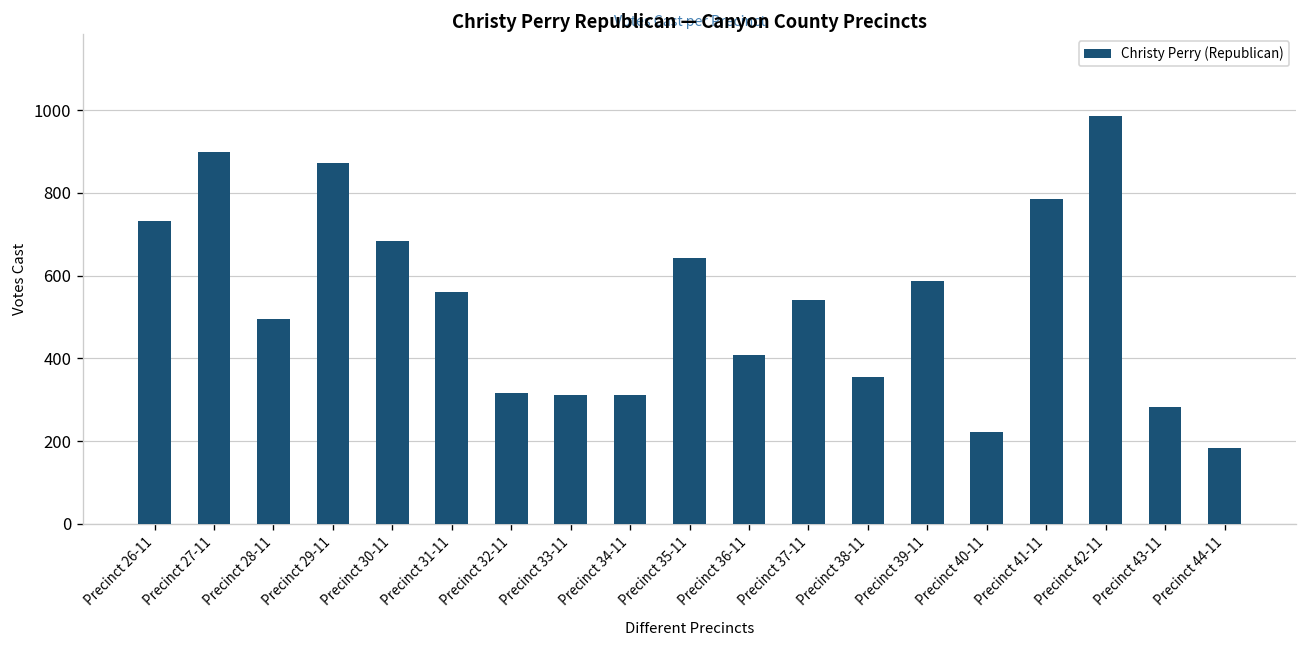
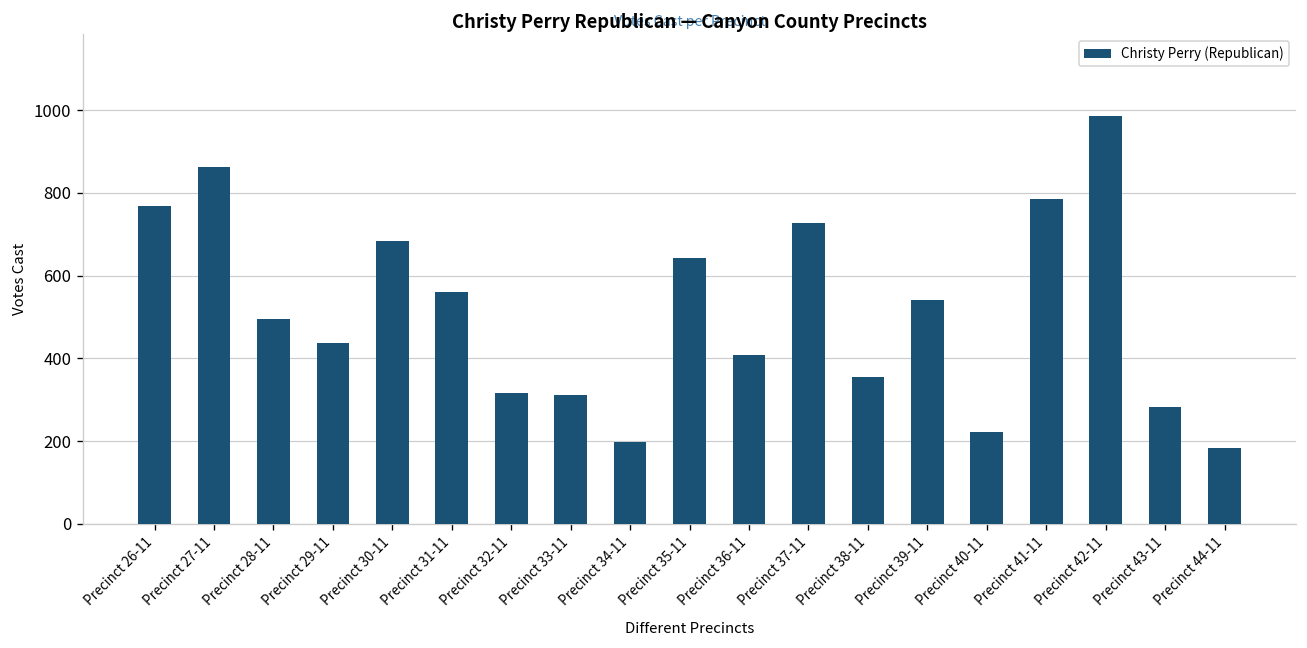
Precinct 26-11: 730 -> 770
Precinct 27-11: 900 -> 860
Precinct 29-11: 870 -> 440
Precinct 34-11: 310 -> 200
Precinct 37-11: 540 -> 730
Precinct 39-11: 590 -> 540
